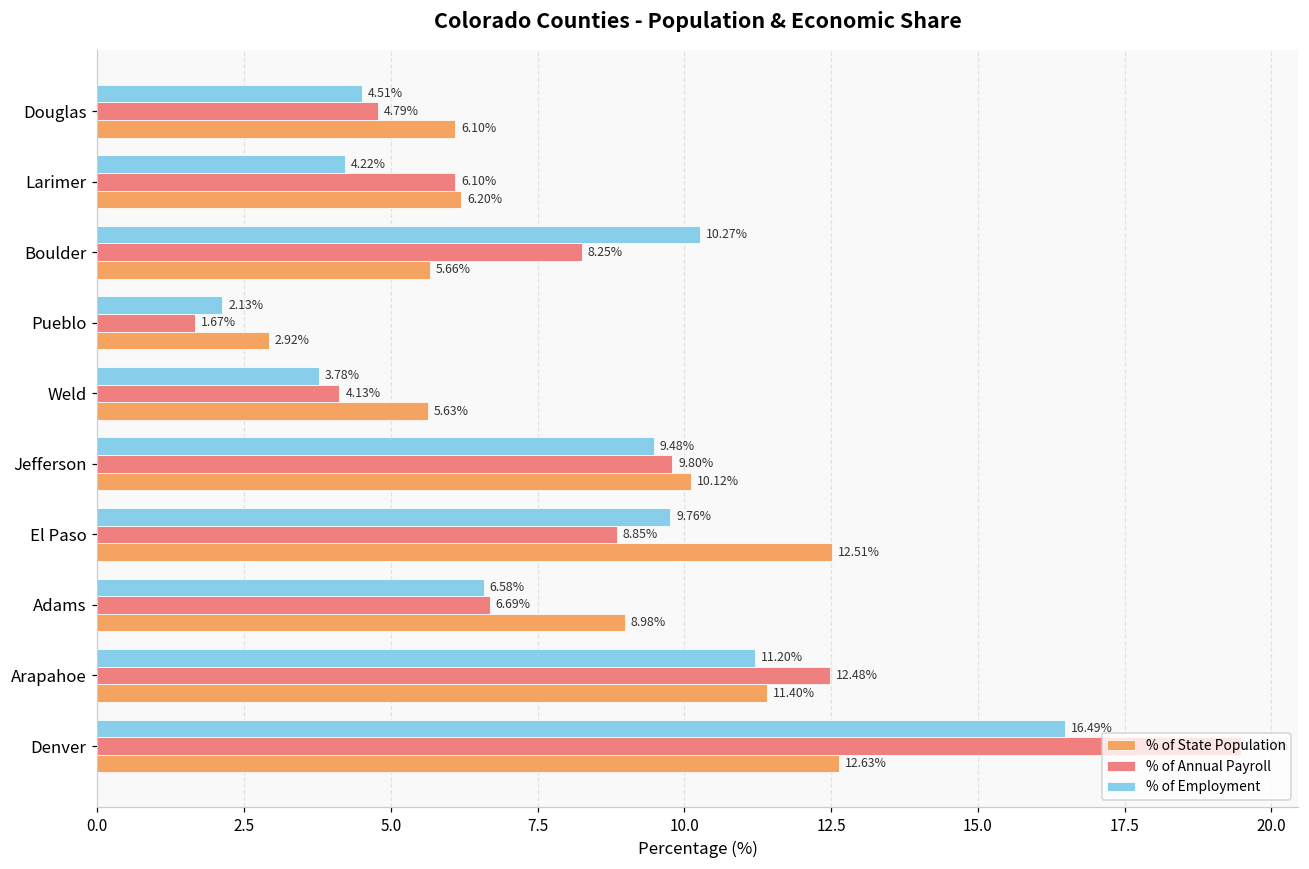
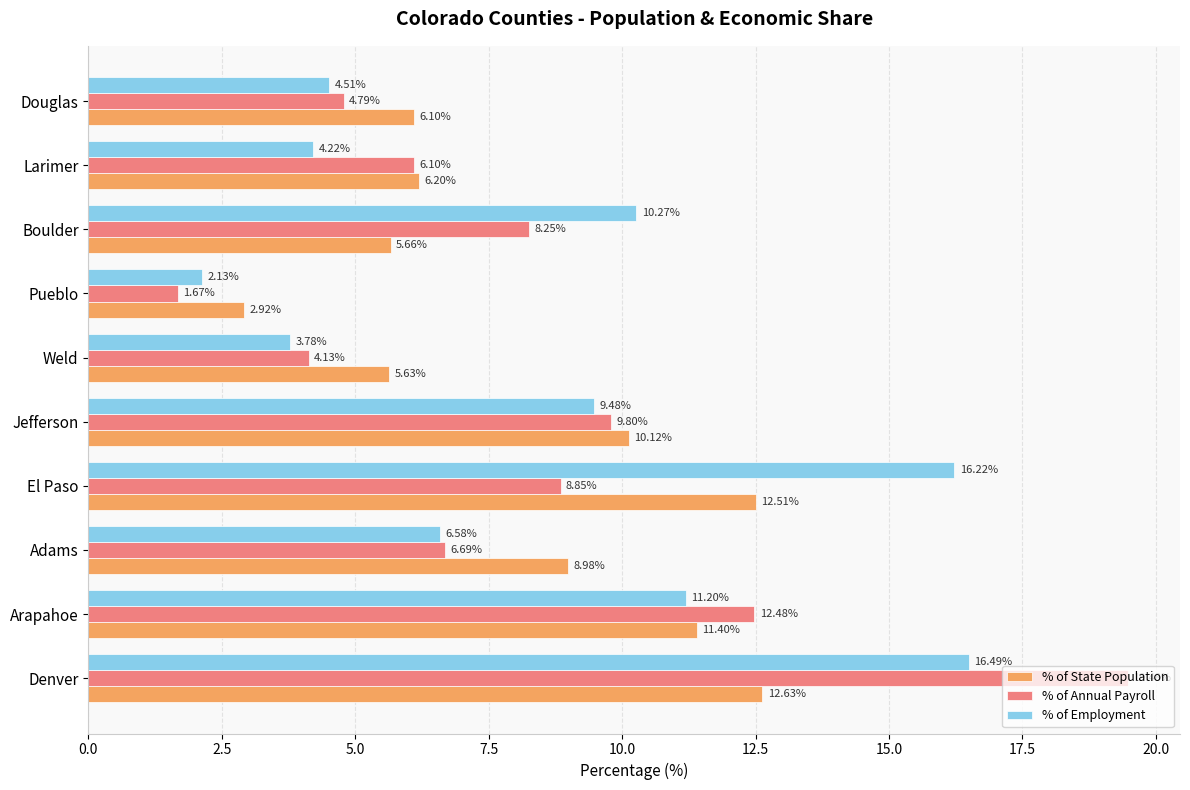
% of Employment, El Paso: 9.76% -> 16.22%
